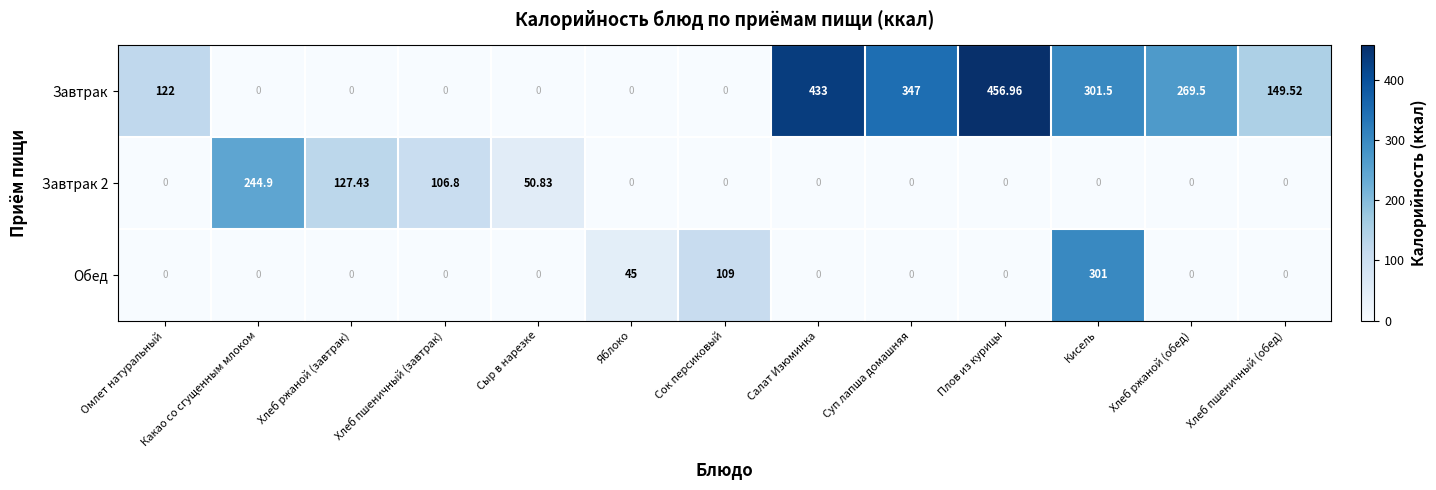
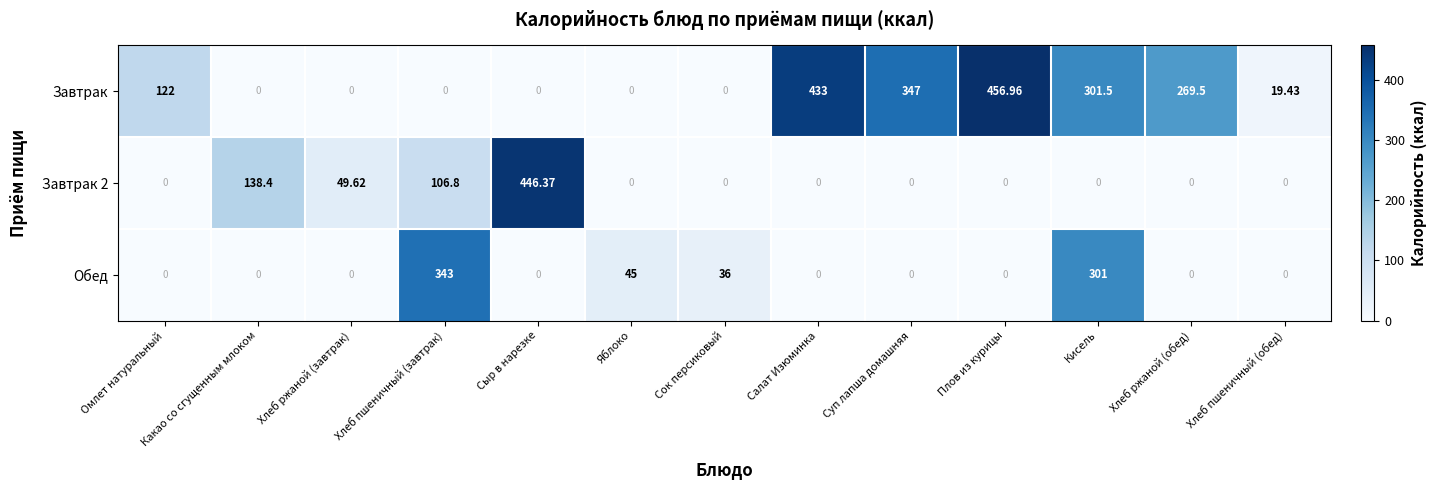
Завтрак, Хлеб пшеничный (обед): 149.52 -> 19.43
Завтрак 2, Какао со сгущенным млоком: 244.9 -> 138.4
Завтрак 2, Хлеб ржаной (завтрак): 127.43 -> 49.62
Завтрак 2, Сыр в нарезке: 50.83 -> 446.37
Обед, Хлеб пшеничный (завтрак): 0 -> 343
Обед, Сок персиковый: 109 -> 36
